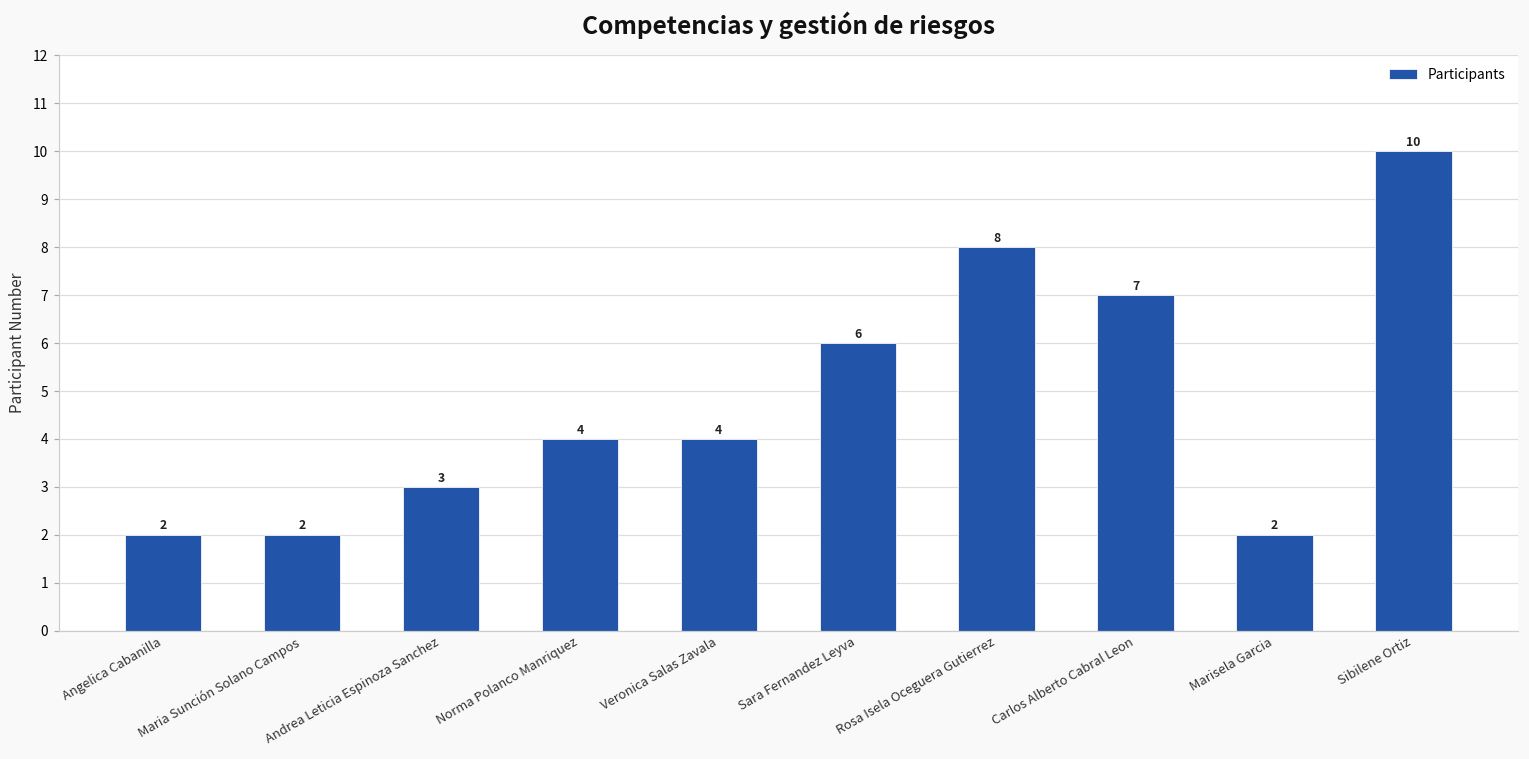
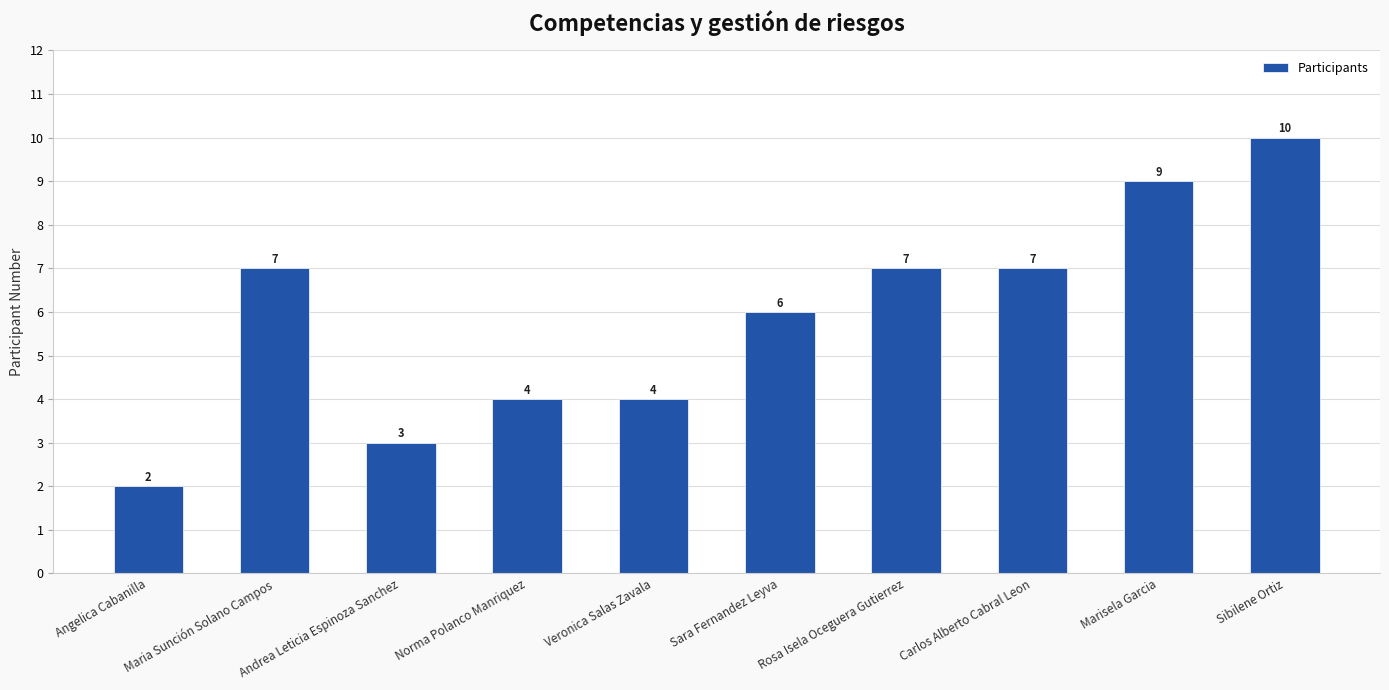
Maria Sunción Solano Campos: 2 -> 7
Rosa Isela Oceguera Gutierrez: 8 -> 7
Marisela Garcia: 2 -> 9
